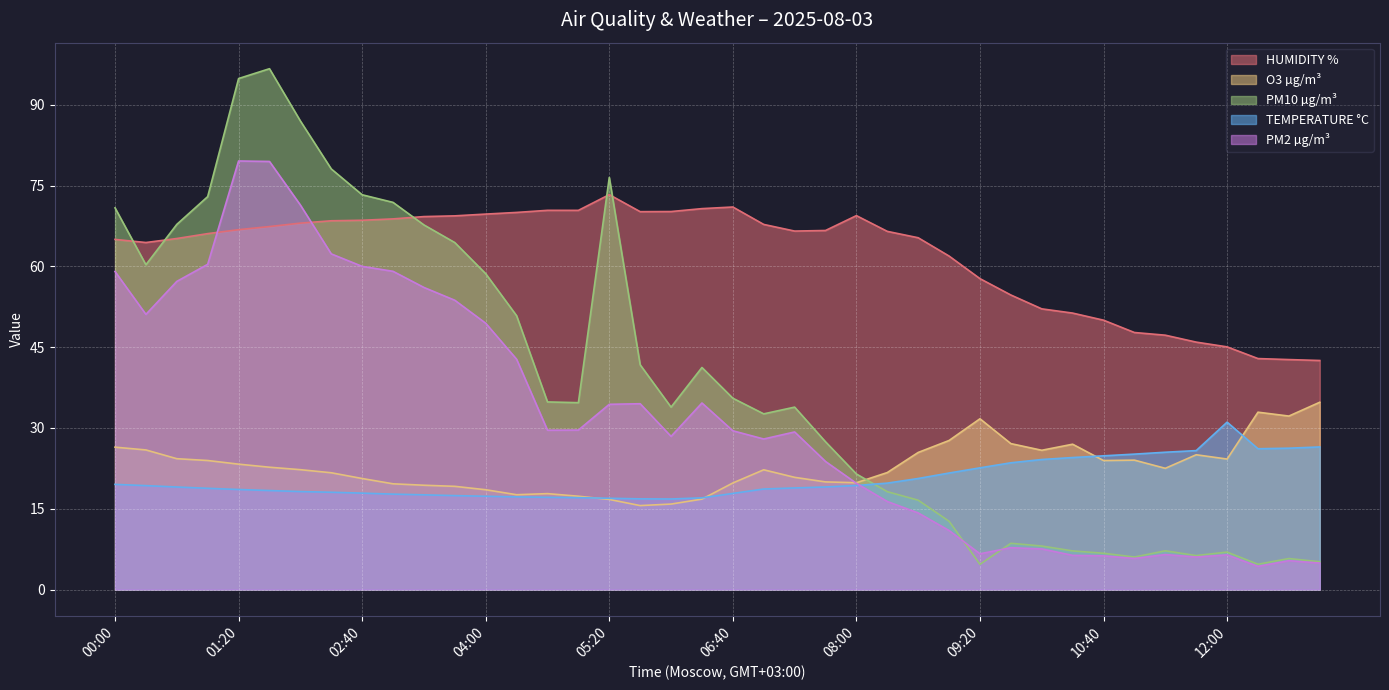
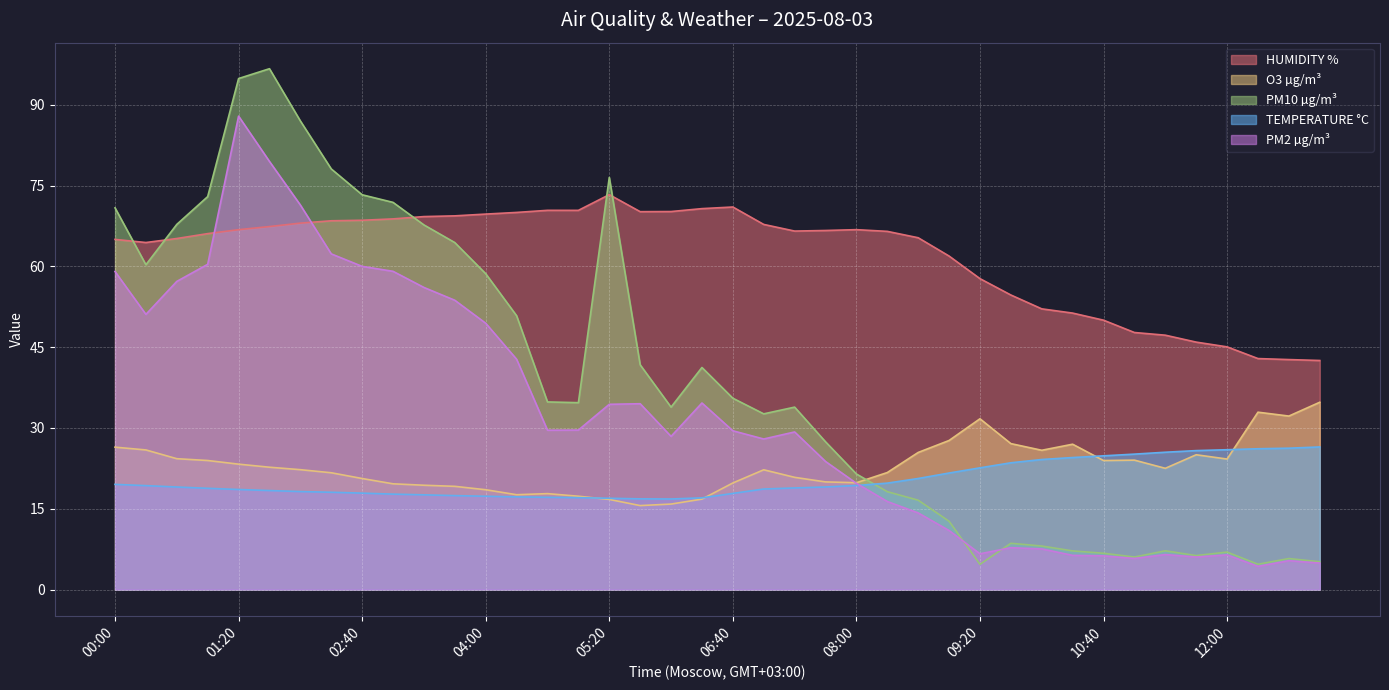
PM2 µg/m³, 01:20: 80 -> 88
HUMIDITY %, 08:00: 69 -> 67
TEMPERATURE °C, 12:00: 31 -> 26
